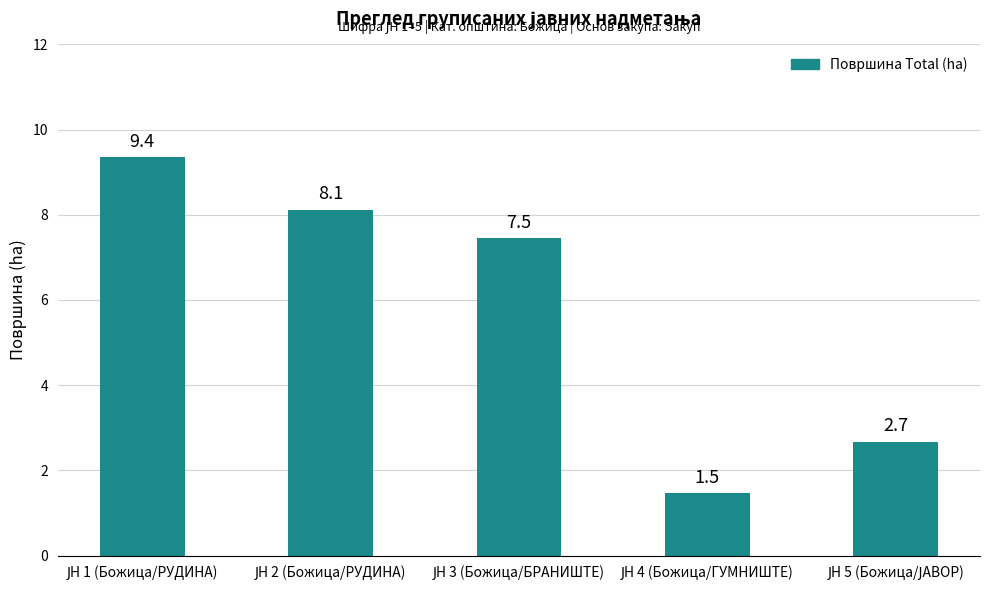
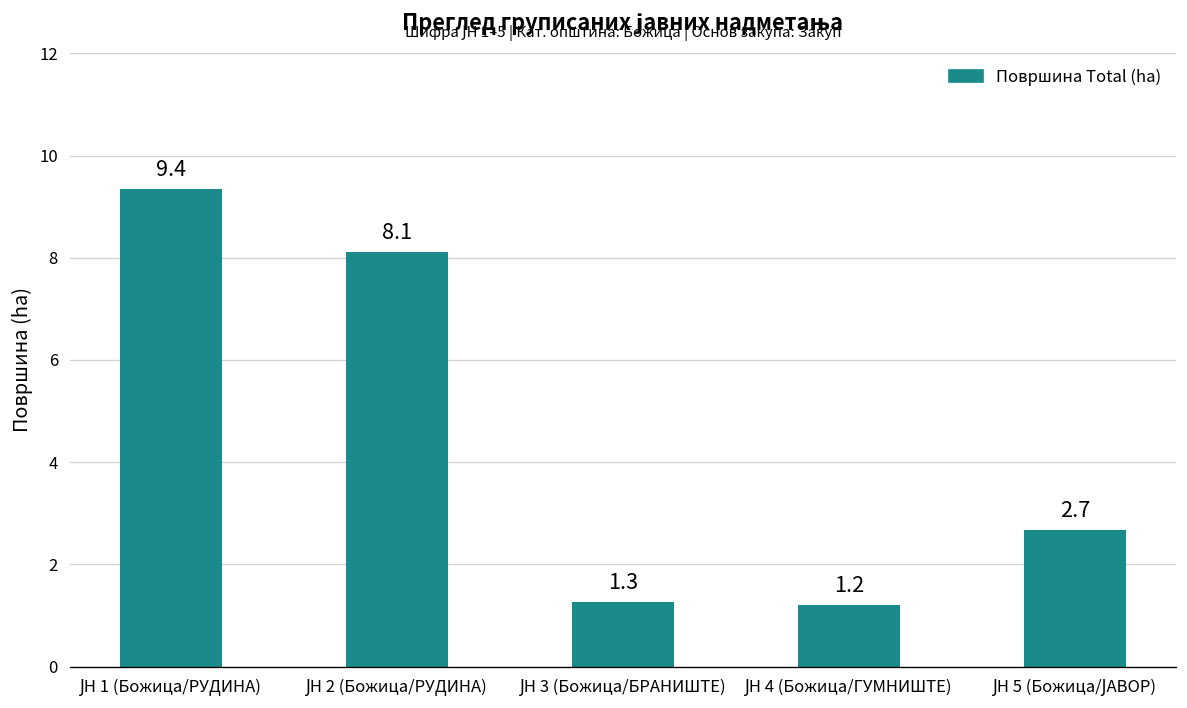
ЈН 3 (Божица/БРАНИШТЕ): 7.5 -> 1.3
ЈН 4 (Божица/ГУМНИШТЕ): 1.5 -> 1.2
